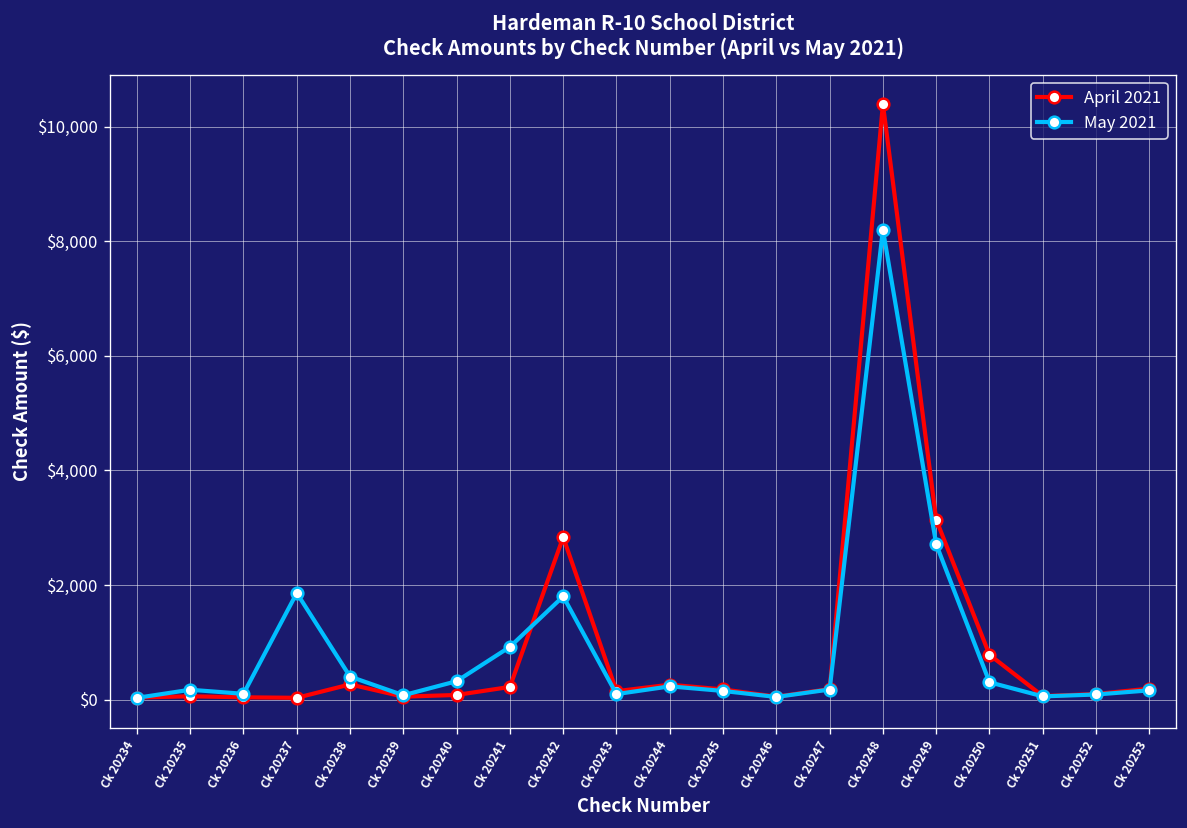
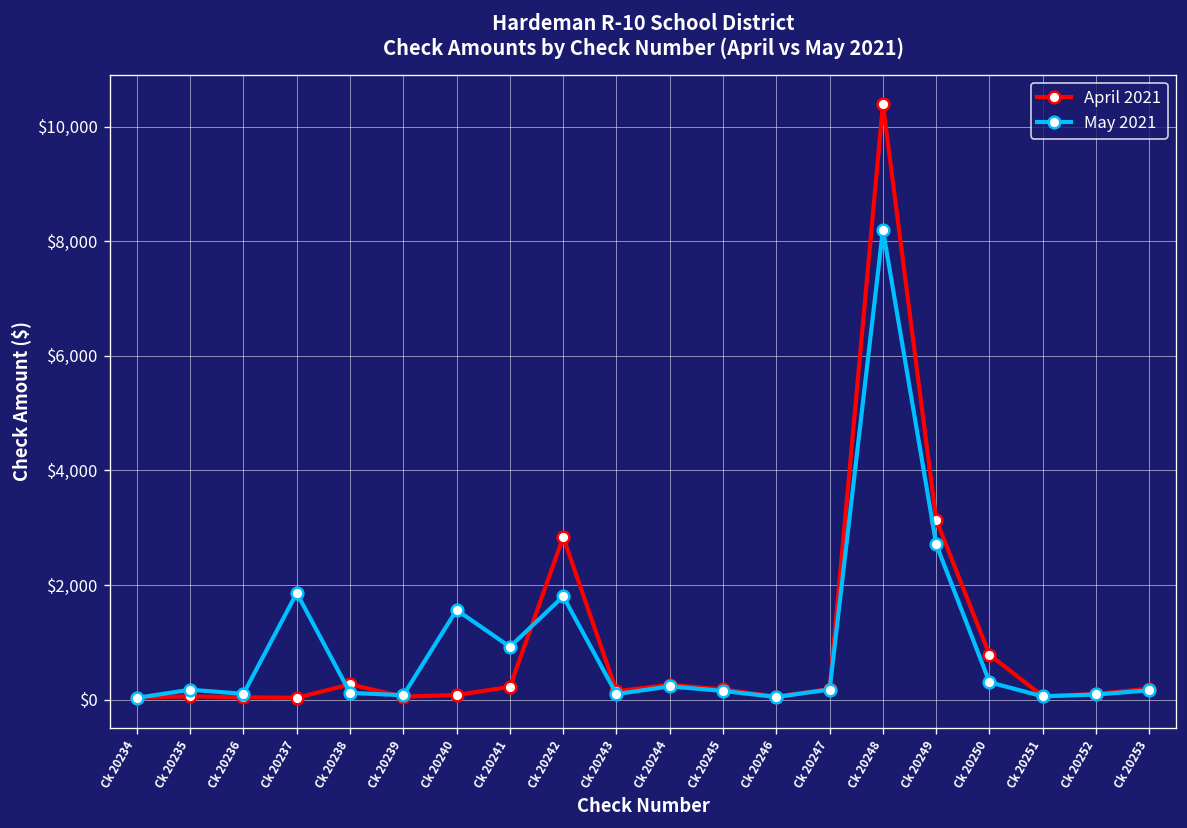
May 2021, Ck 20238: $400 -> $100
May 2021, Ck 20240: $300 -> $1,600
